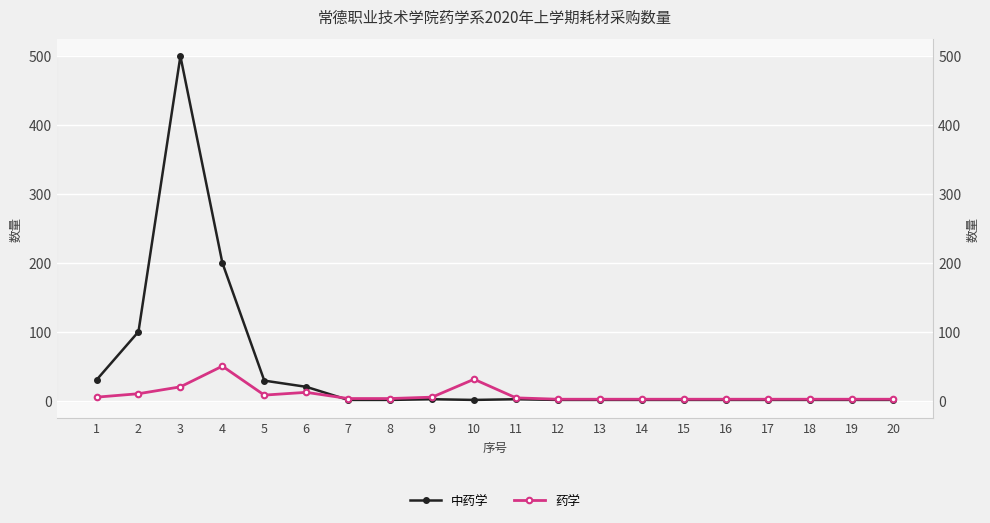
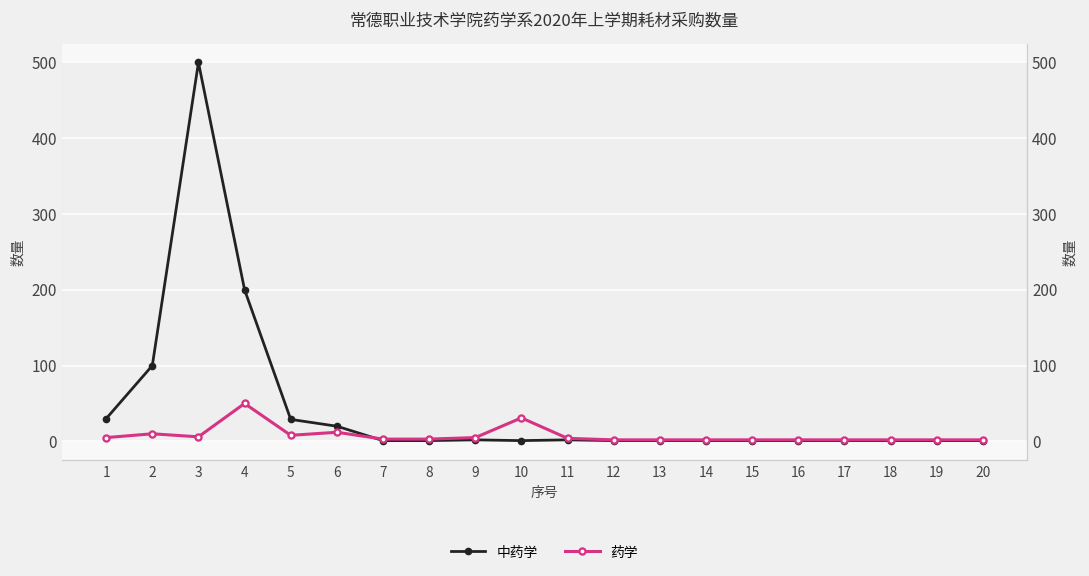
药学, 3: 20 -> 10
